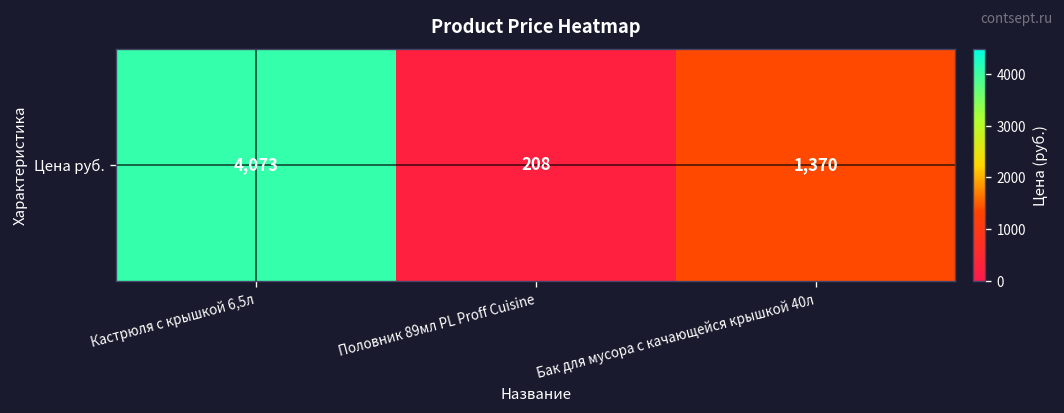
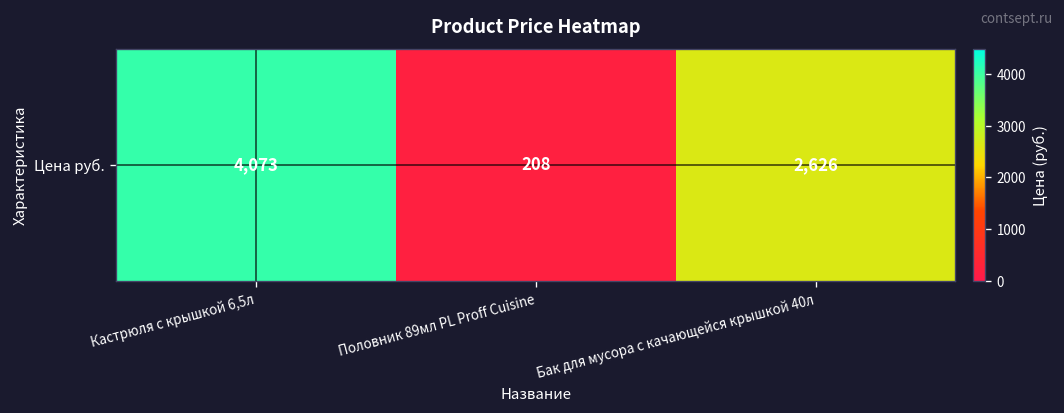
Цена руб., Бак для мусора с качающейся крышкой 40л: 1,370 -> 2,626
